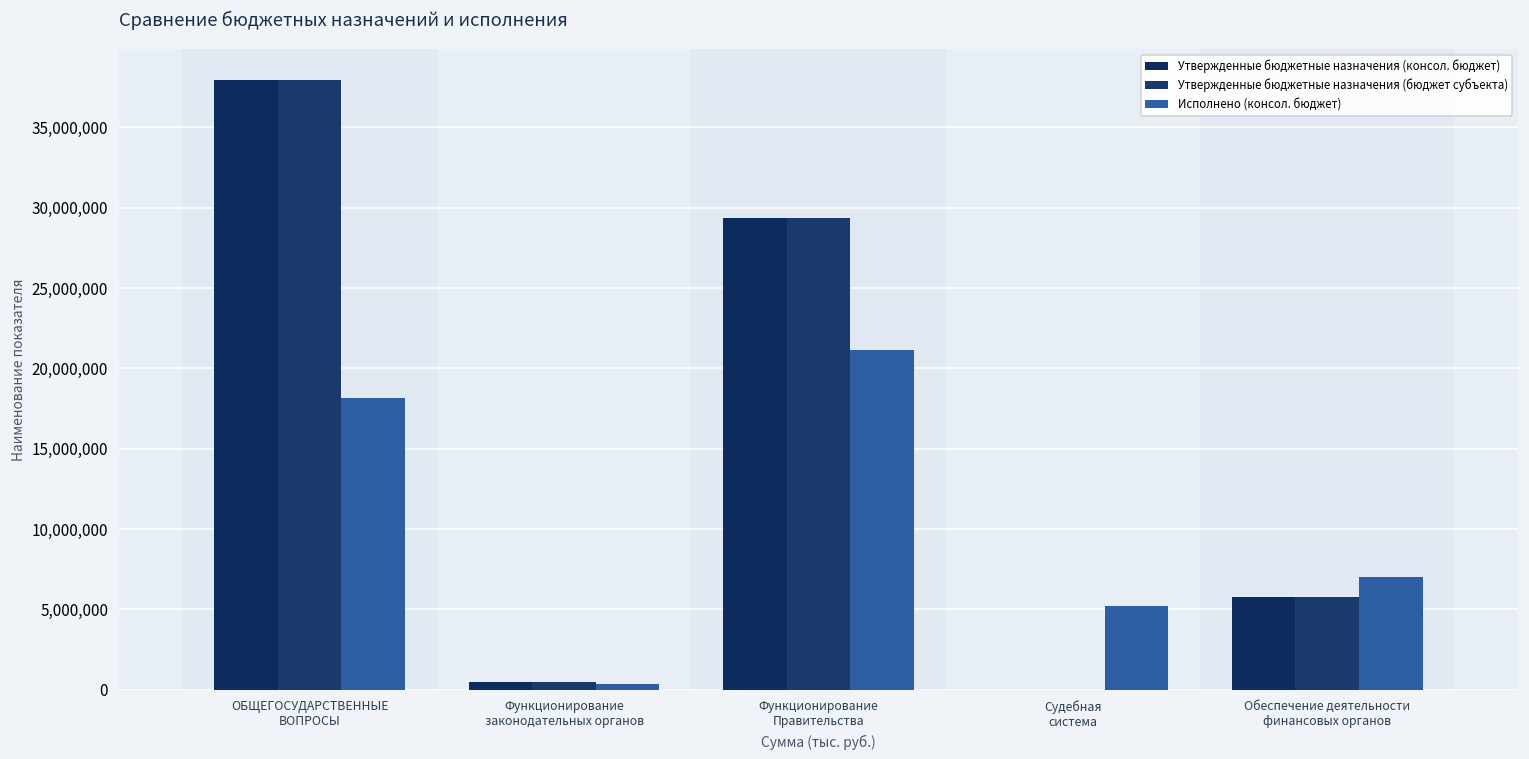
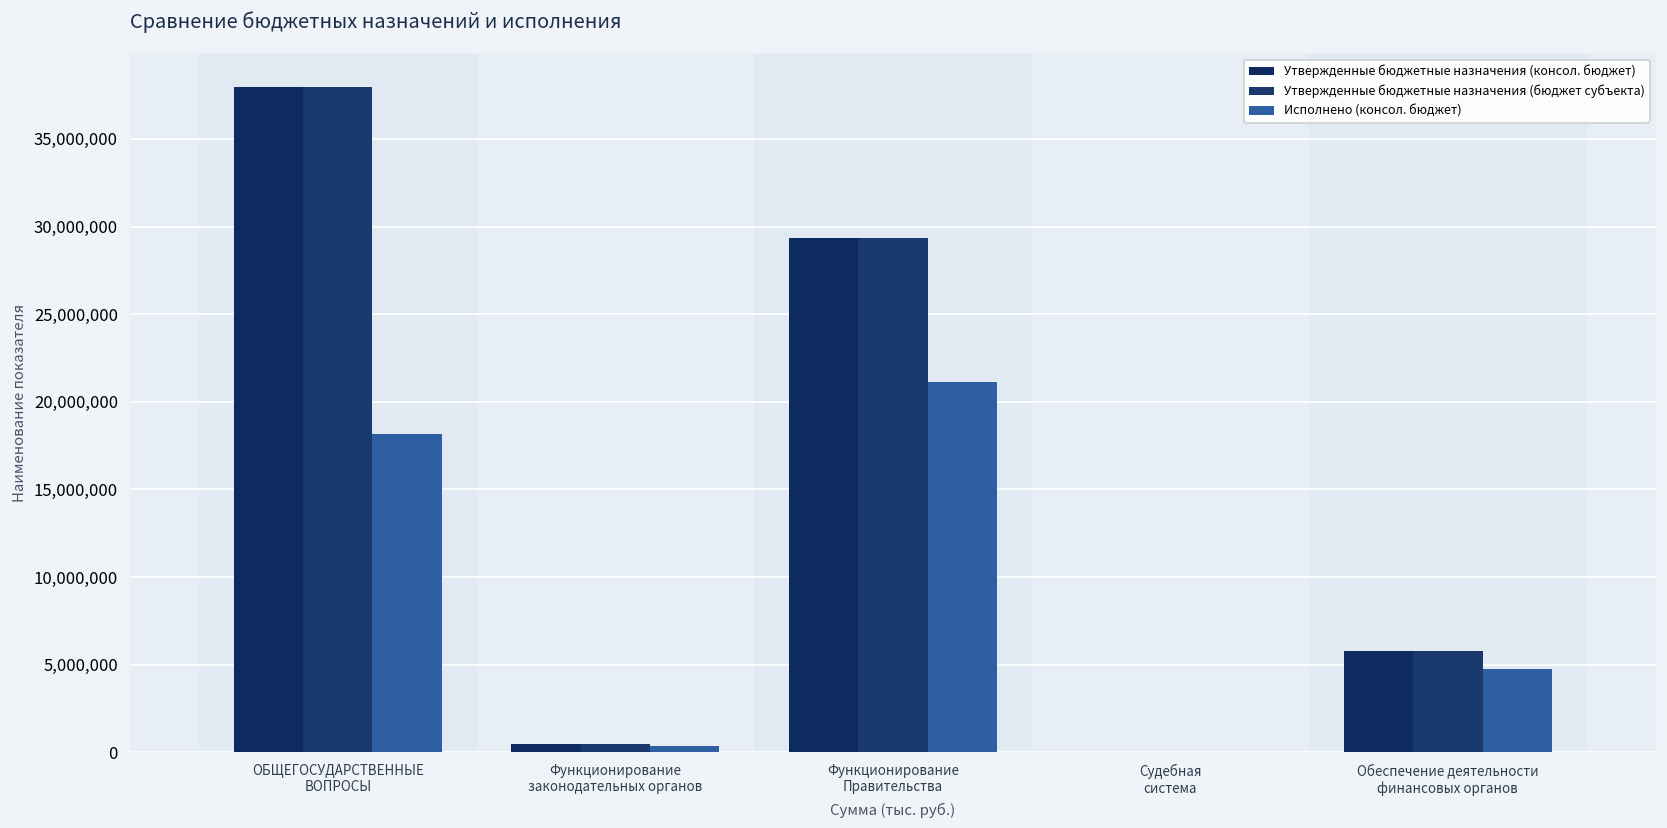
Исполнено (консол. бюджет), Судебная система: 5,200,000 -> 0
Исполнено (консол. бюджет), Обеспечение деятельности финансовых органов: 7,000,000 -> 4,800,000
